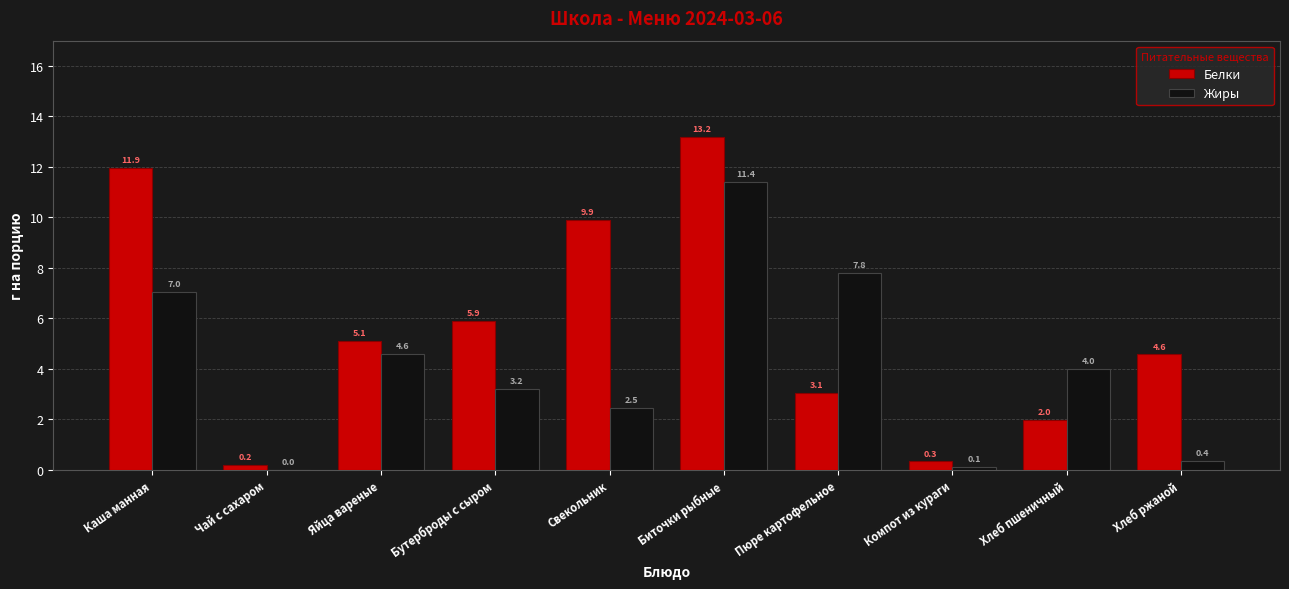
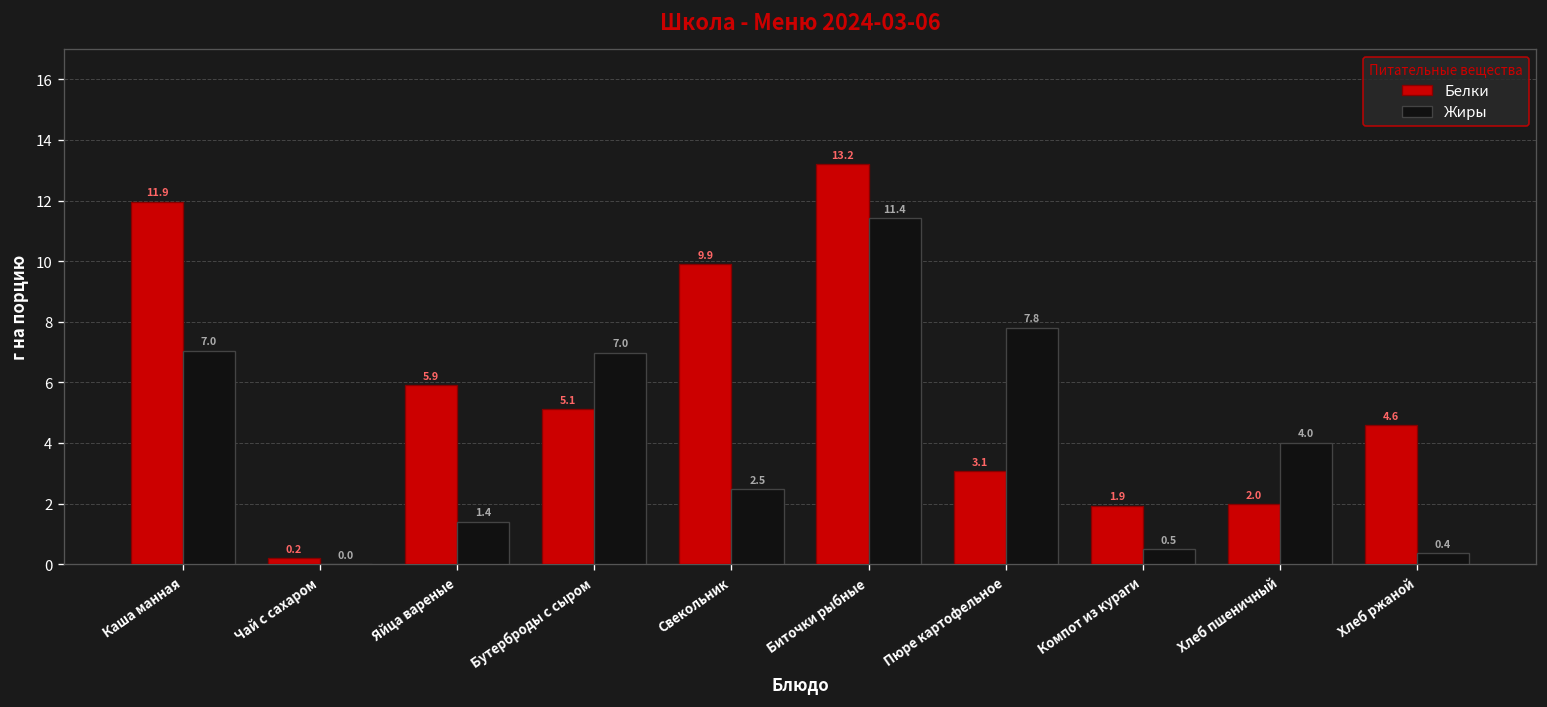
Белки, Яйца вареные: 5.1 -> 5.9
Жиры, Яйца вареные: 4.6 -> 1.4
Белки, Бутерброды с сыром: 5.9 -> 5.1
Жиры, Бутерброды с сыром: 3.2 -> 7.0
Белки, Компот из кураги: 0.3 -> 1.9
Жиры, Компот из кураги: 0.1 -> 0.5
